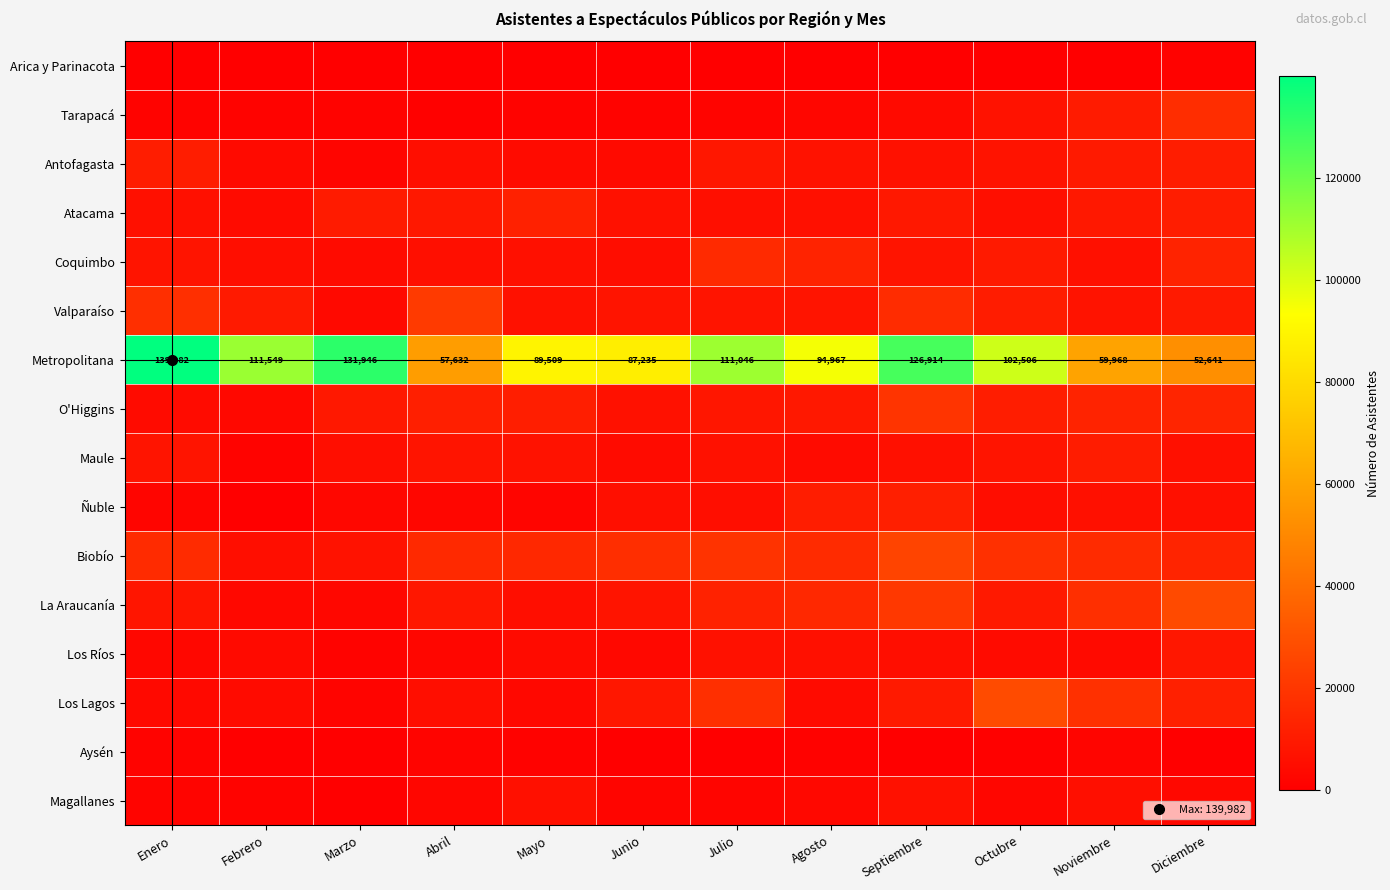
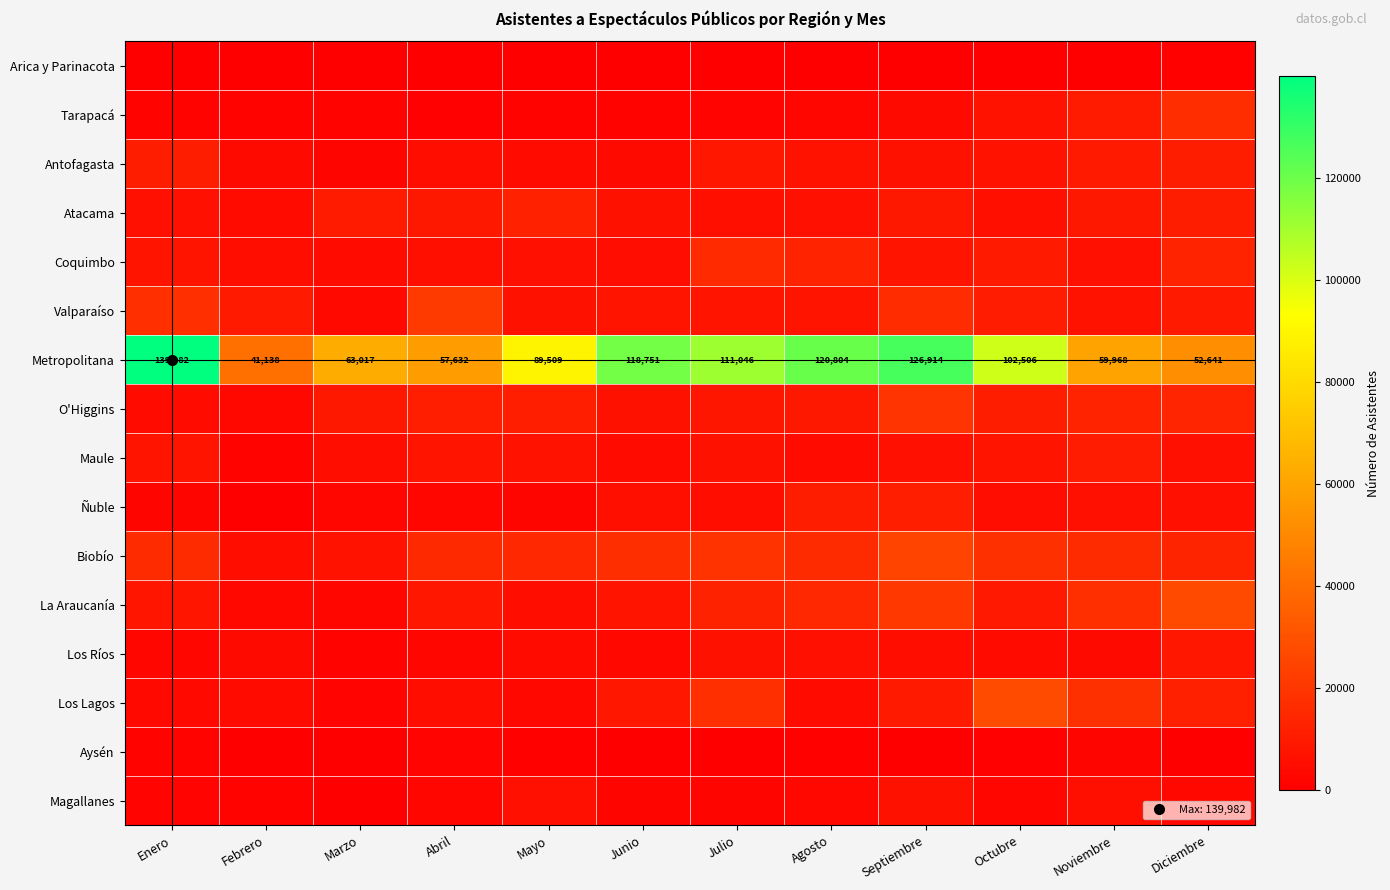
Metropolitana, Febrero: 111,549 -> 41,138
Metropolitana, Marzo: 131,946 -> 63,017
Metropolitana, Junio: 87,235 -> 118,751
Metropolitana, Agosto: 94,967 -> 120,804
